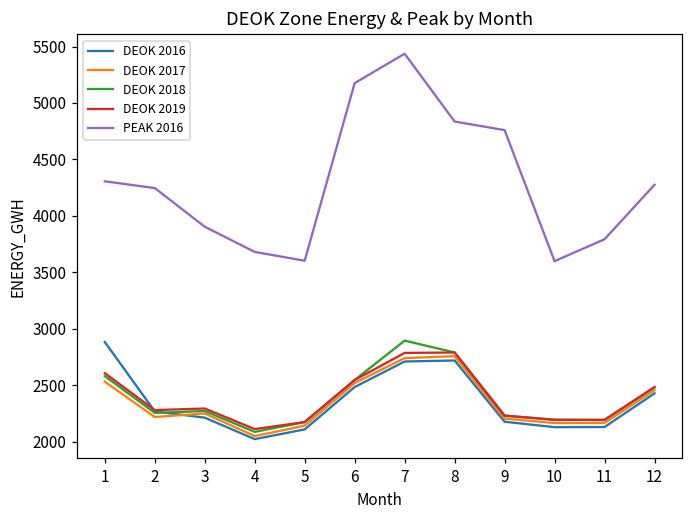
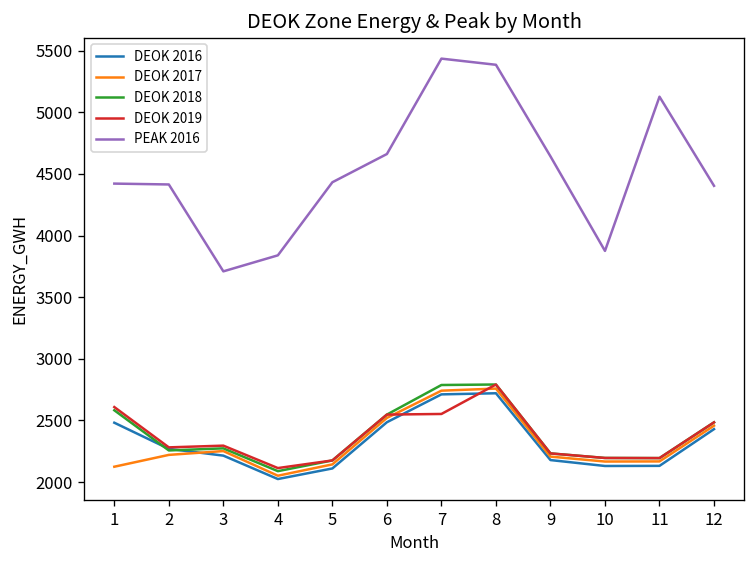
DEOK 2016, 1: 2890 -> 2480
DEOK 2017, 1: 2530 -> 2130
PEAK 2016, 1: 4310 -> 4420
PEAK 2016, 2: 4250 -> 4420
PEAK 2016, 3: 3910 -> 3710
PEAK 2016, 4: 3680 -> 3840
PEAK 2016, 5: 3600 -> 4430
PEAK 2016, 6: 5180 -> 4660
DEOK 2018, 7: 2900 -> 2790
DEOK 2019, 7: 2790 -> 2550
PEAK 2016, 8: 4840 -> 5390
PEAK 2016, 9: 4760 -> 4640
PEAK 2016, 10: 3600 -> 3880
PEAK 2016, 11: 3790 -> 5130
PEAK 2016, 12: 4280 -> 4400
